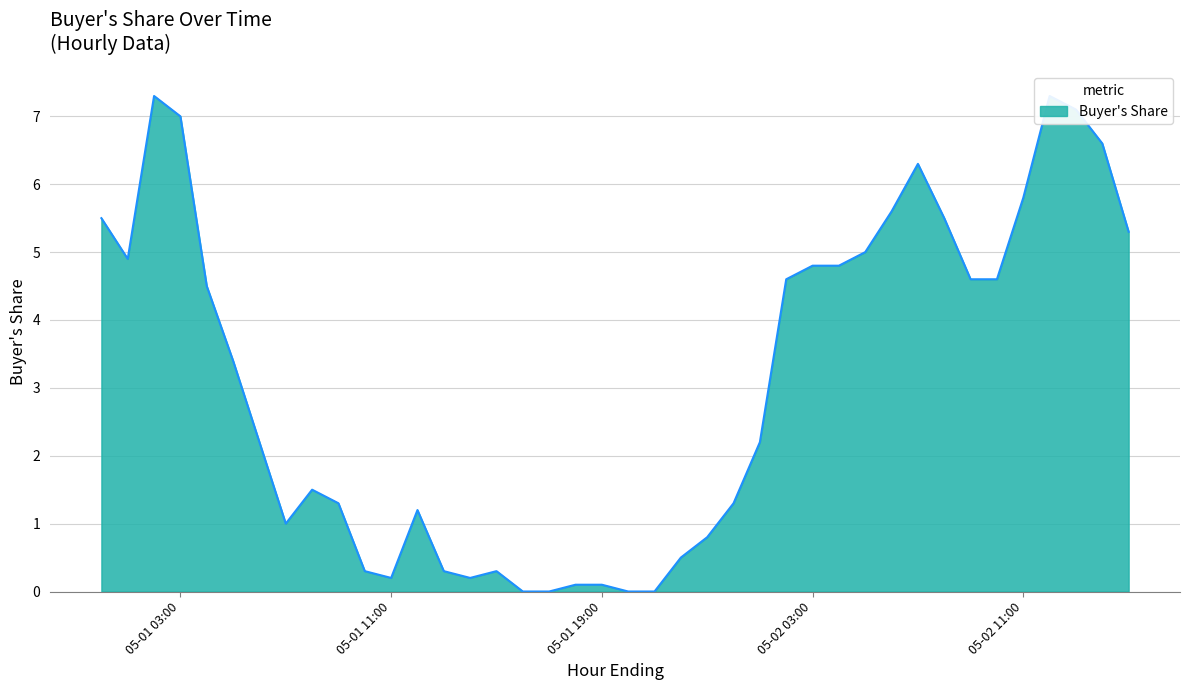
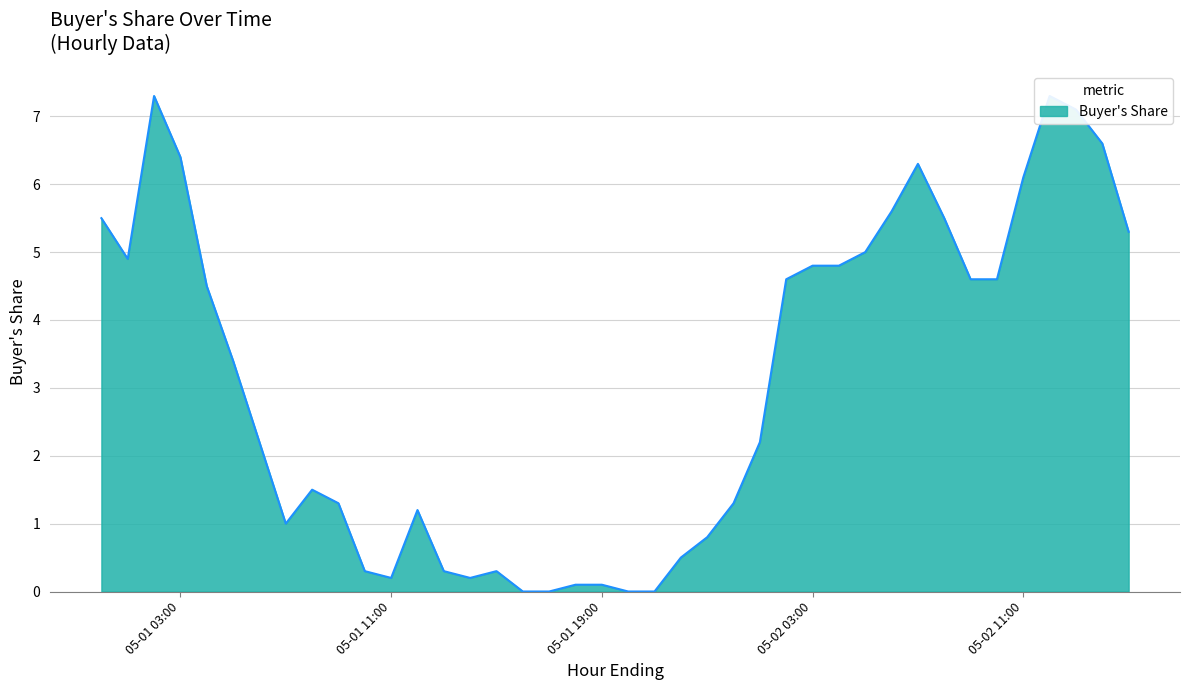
05-01 03:00: 7.0 -> 6.4
05-02 11:00: 5.8 -> 6.1
